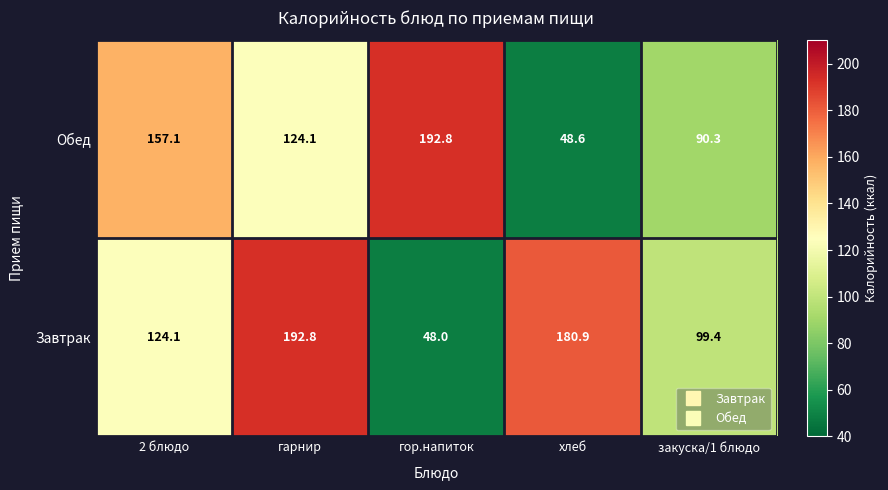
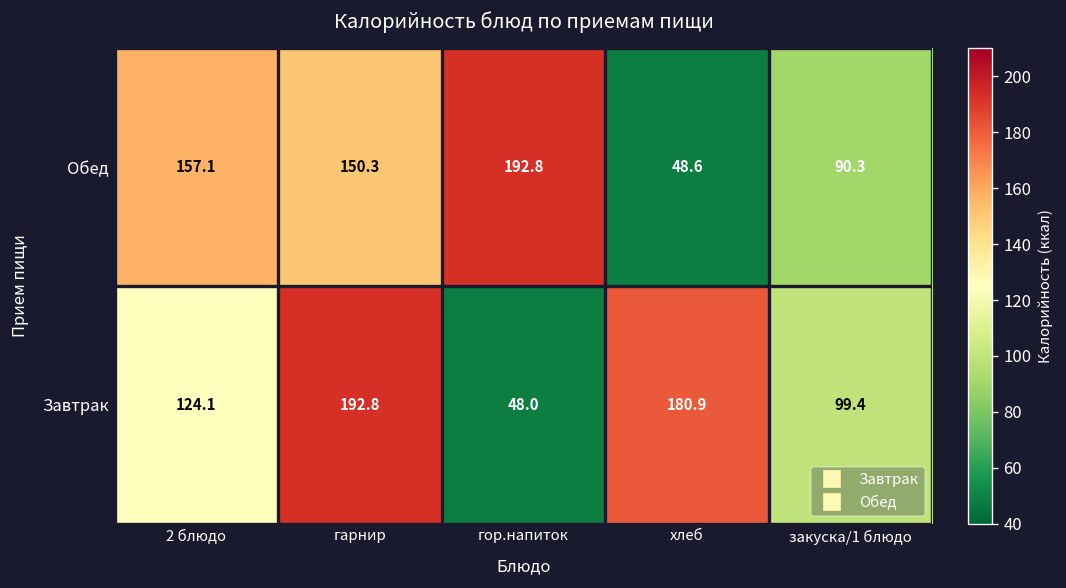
Обед, гарнир: 124.1 -> 150.3
